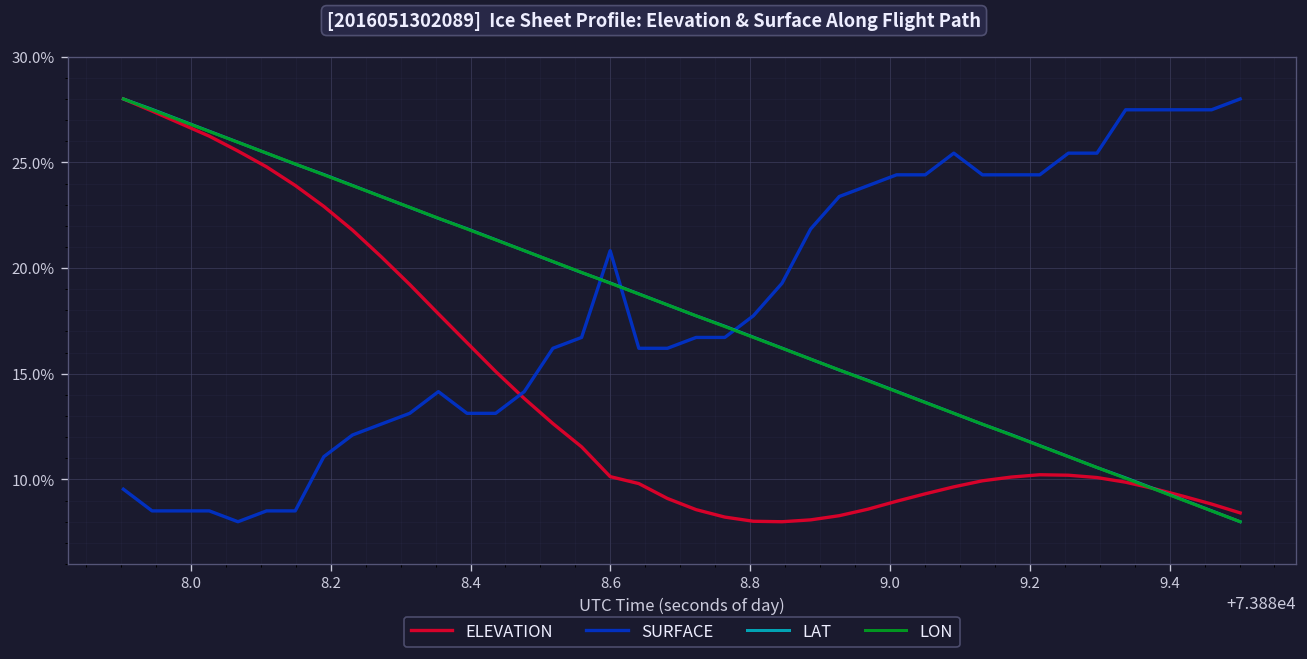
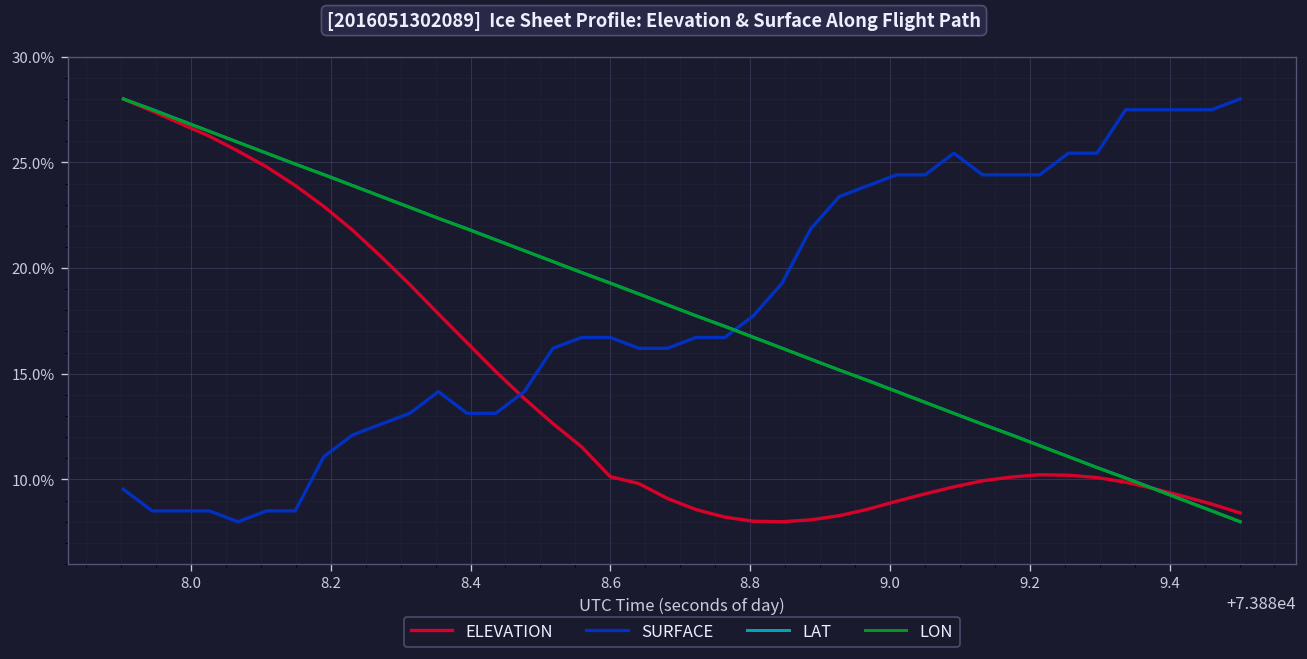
SURFACE, 8.6: 20.8% -> 16.7%
